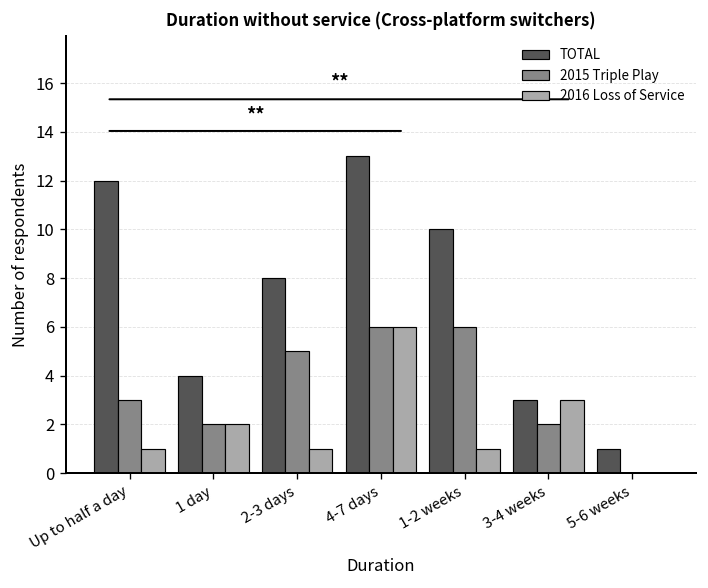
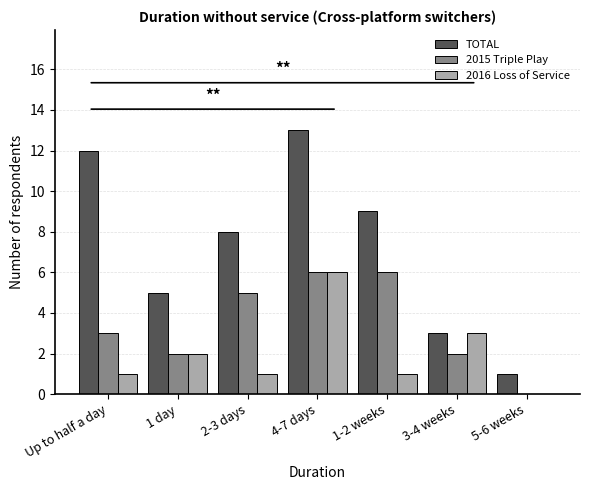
TOTAL, 1 day: 4 -> 5
TOTAL, 1-2 weeks: 10 -> 9
